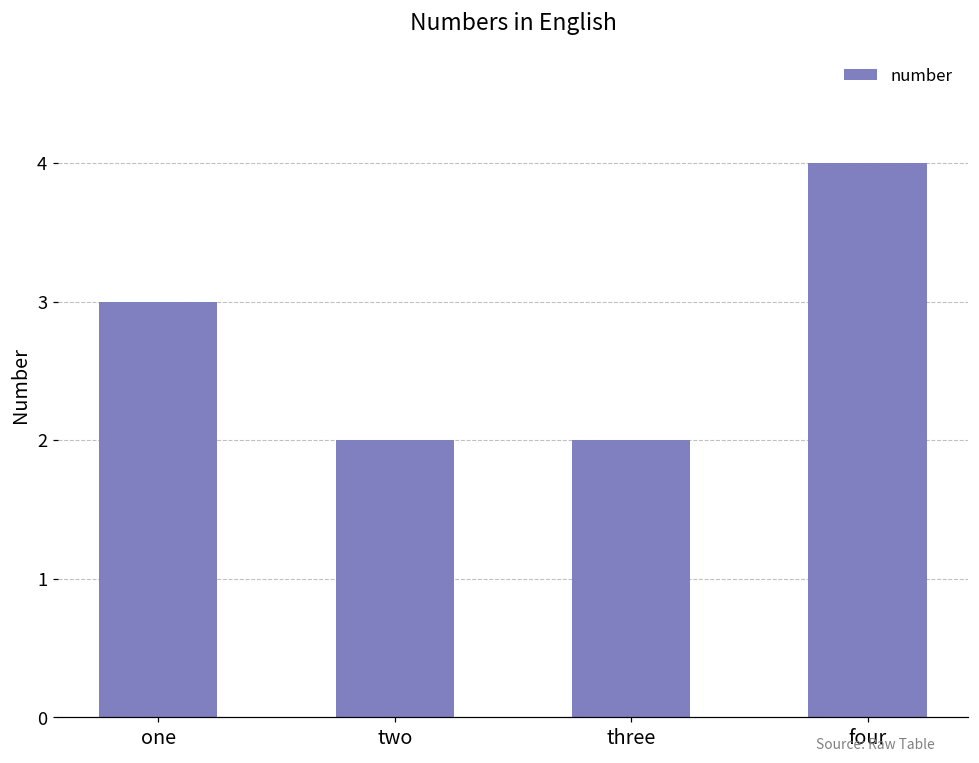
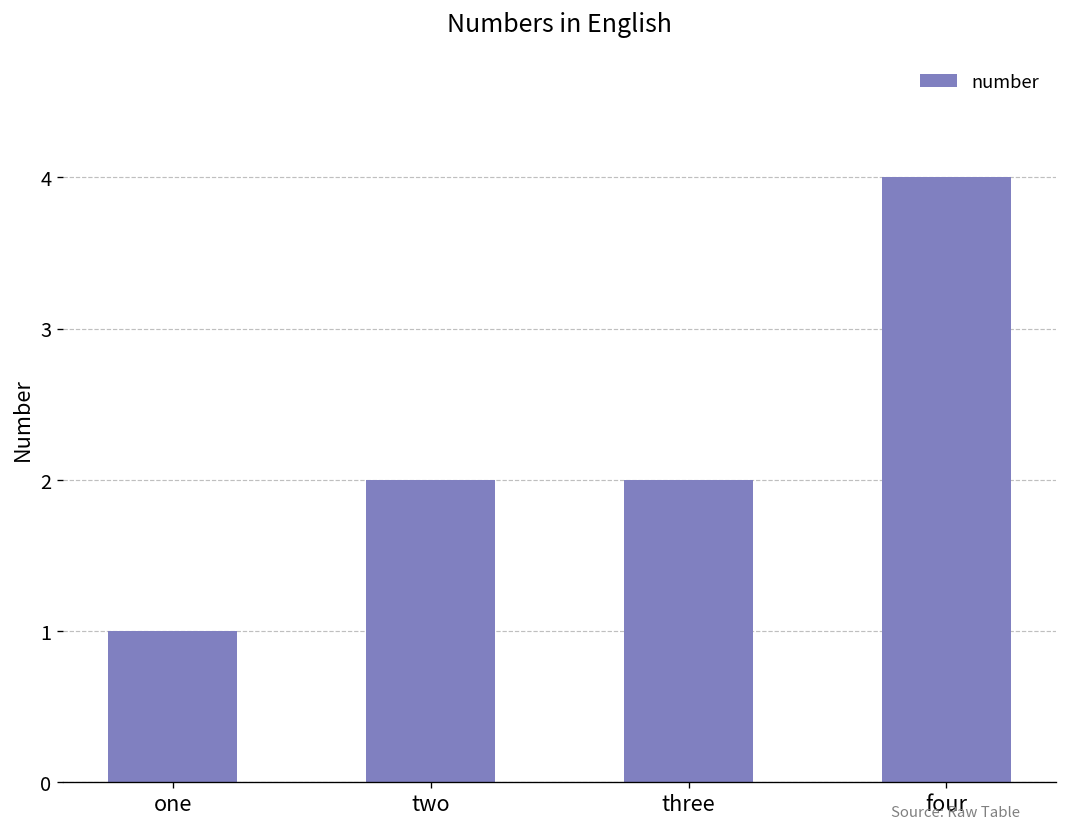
one: 3 -> 1
